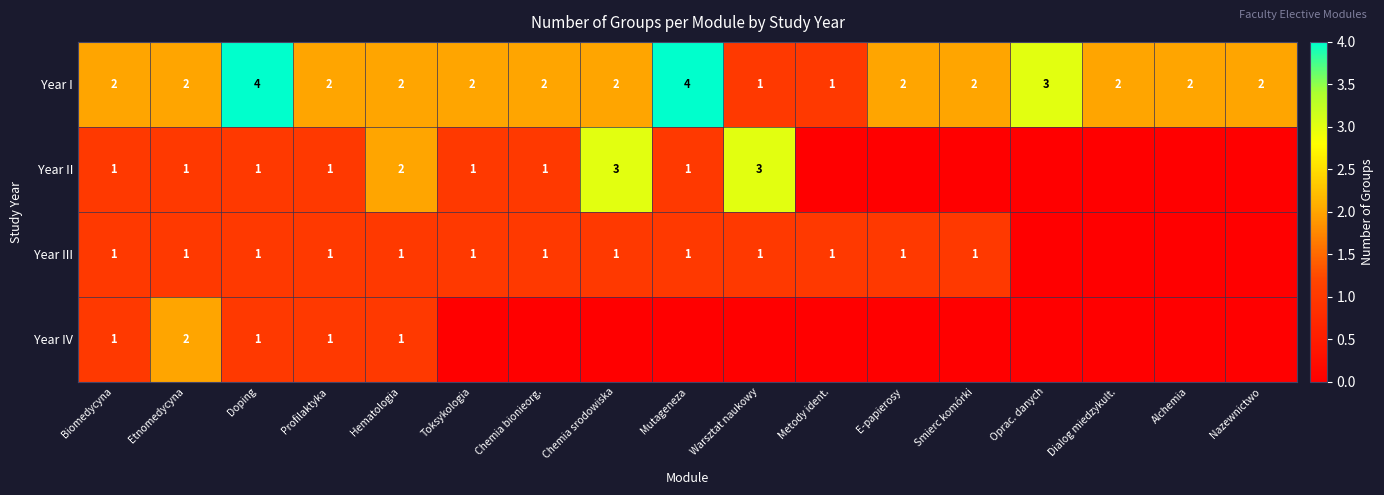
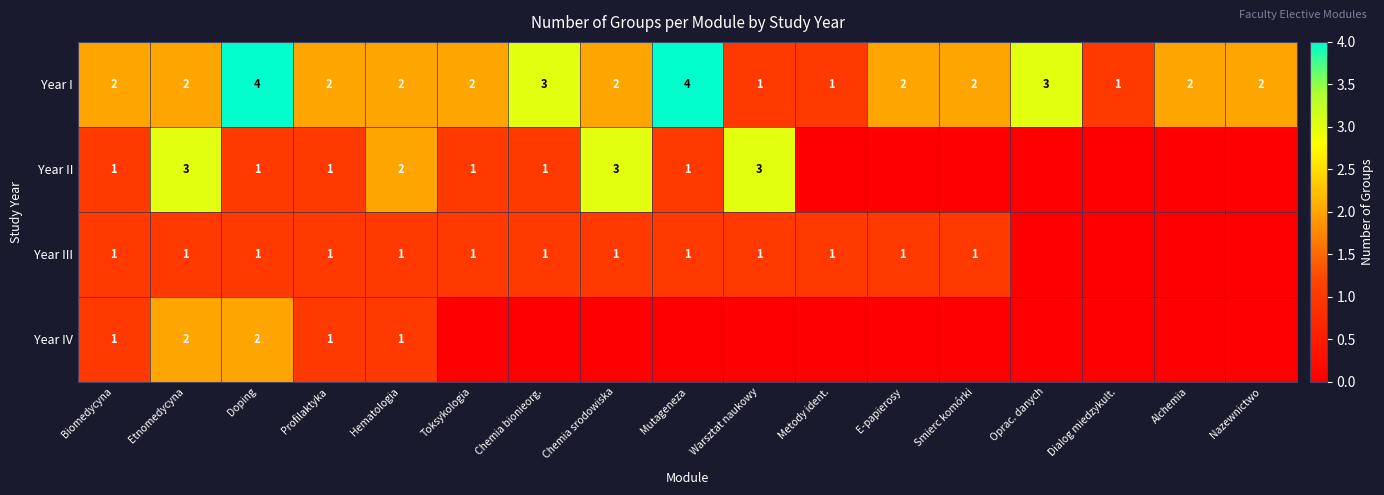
Year I, Chemia bionieorg.: 2 -> 3
Year I, Dialog miedzykult.: 2 -> 1
Year II, Etnomedycyna: 1 -> 3
Year IV, Doping: 1 -> 2
